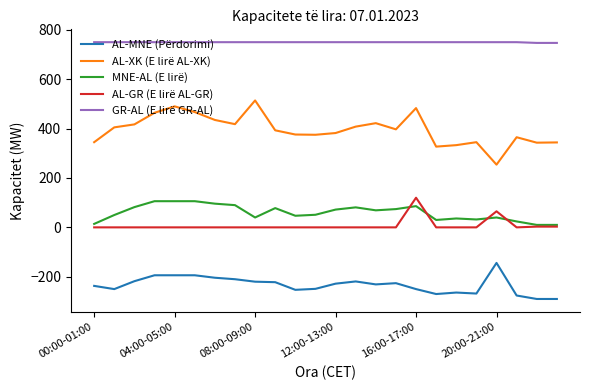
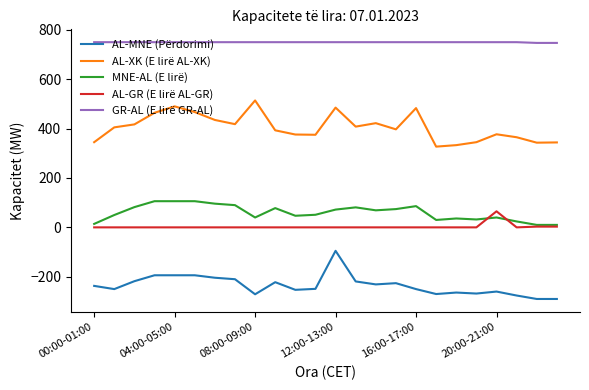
AL-MNE (Përdorimi), 08:00-09:00: -220 -> -270
AL-MNE (Përdorimi), 12:00-13:00: -230 -> -100
AL-XK (E lirë AL-XK), 12:00-13:00: 380 -> 490
AL-GR (E lirë AL-GR), 16:00-17:00: 120 -> 0
AL-MNE (Përdorimi), 20:00-21:00: -140 -> -260
AL-XK (E lirë AL-XK), 20:00-21:00: 250 -> 380
